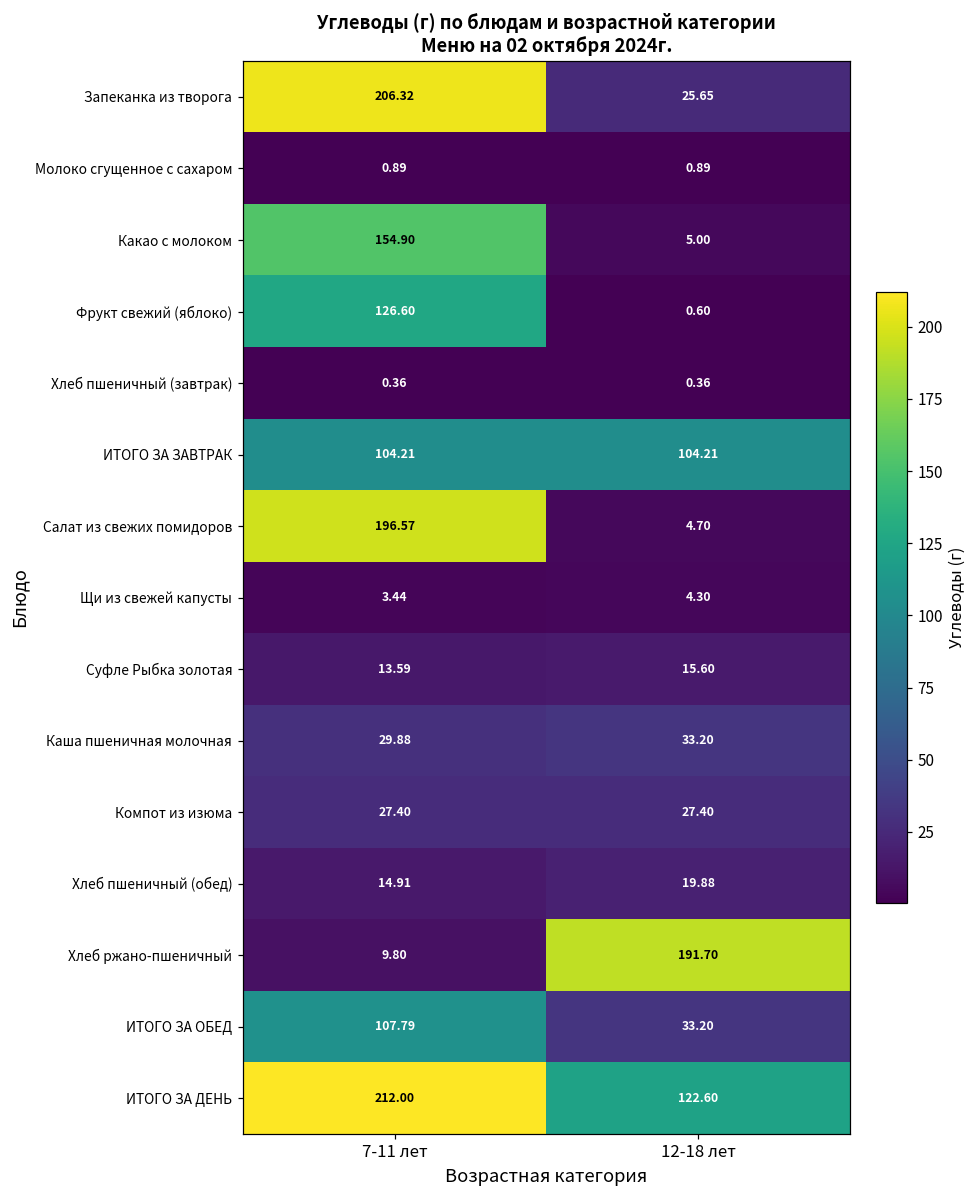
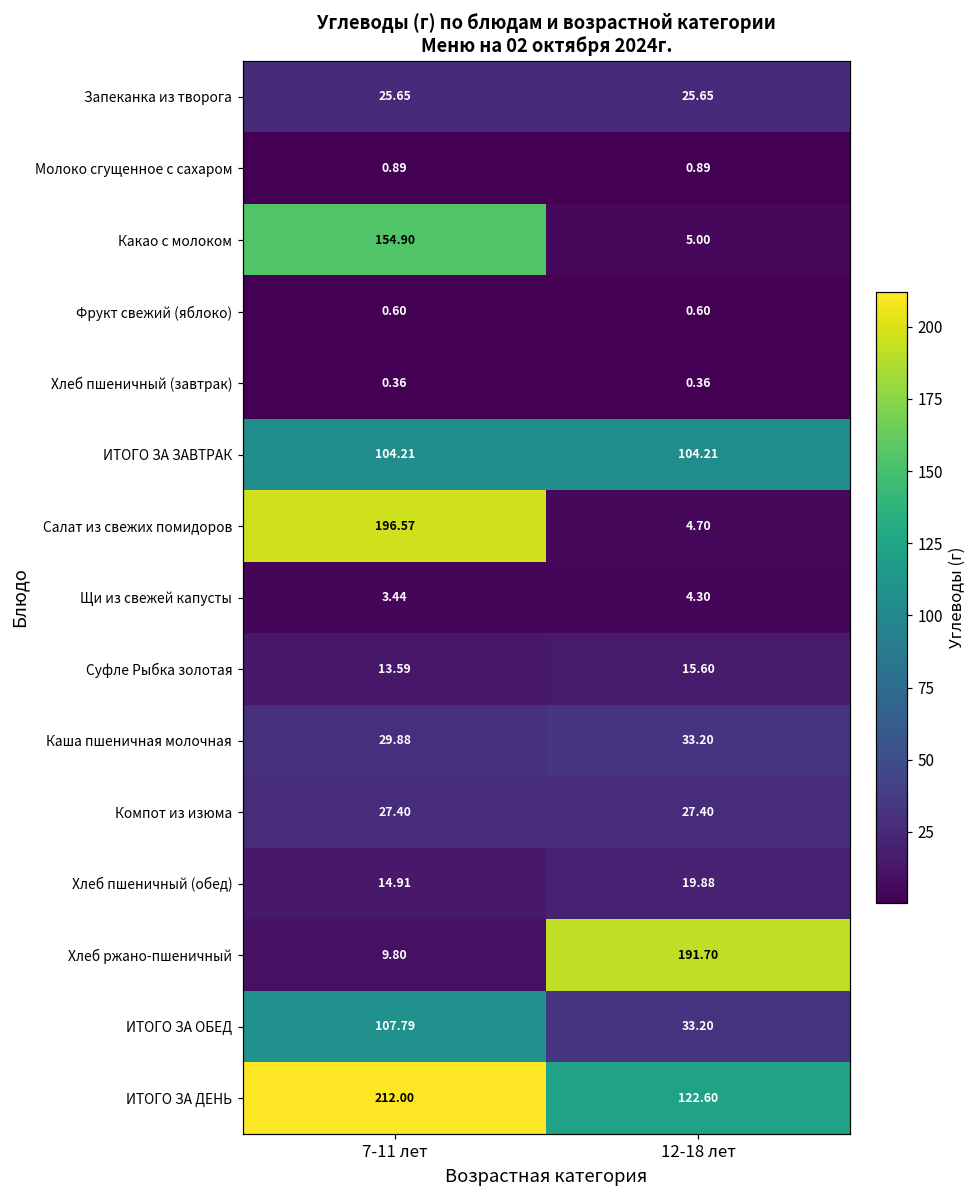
Запеканка из творога, 7-11 лет: 206.32 -> 25.65
Фрукт свежий (яблоко), 7-11 лет: 126.60 -> 0.60
